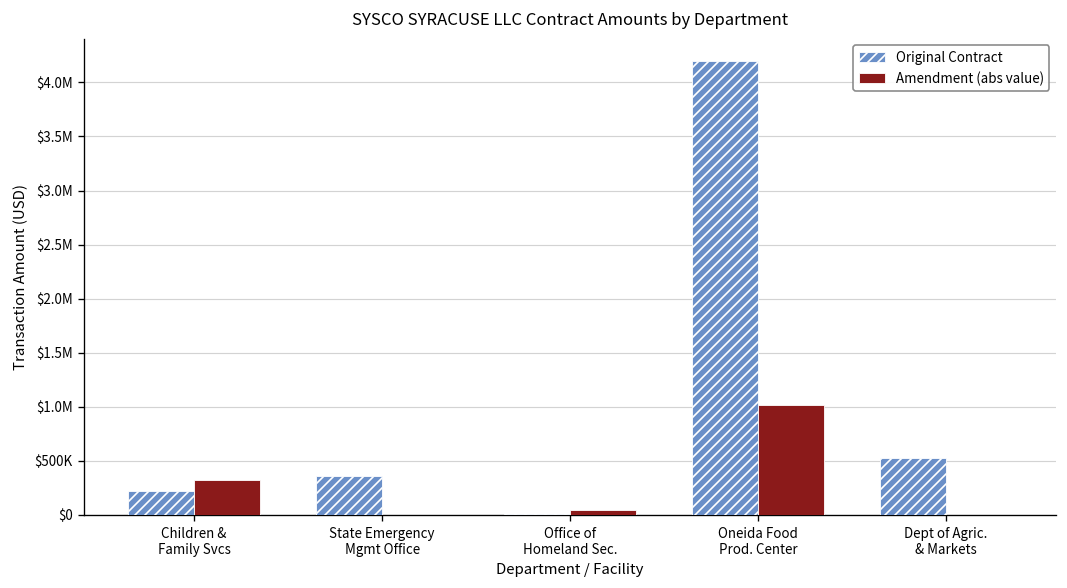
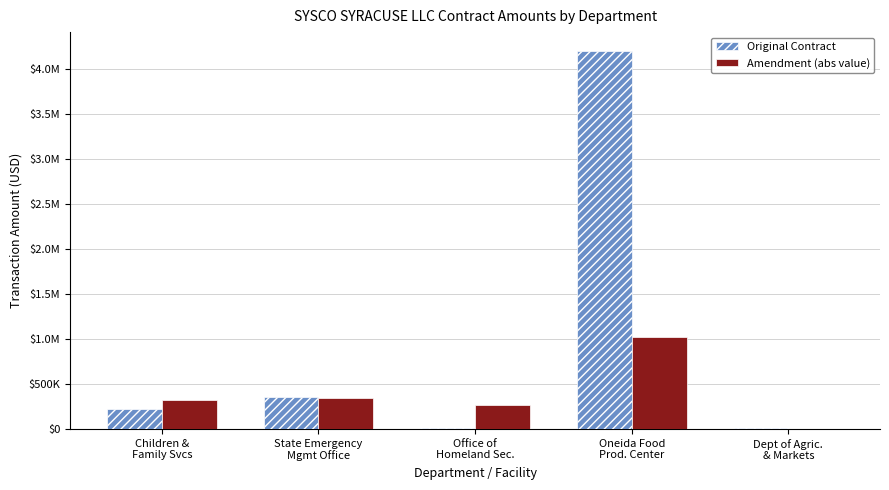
Amendment (abs value), State Emergency Mgmt Office: $0 -> $300000
Amendment (abs value), Office of Homeland Sec.: $0 -> $300000
Original Contract, Dept of Agric. & Markets: $500000 -> $0
